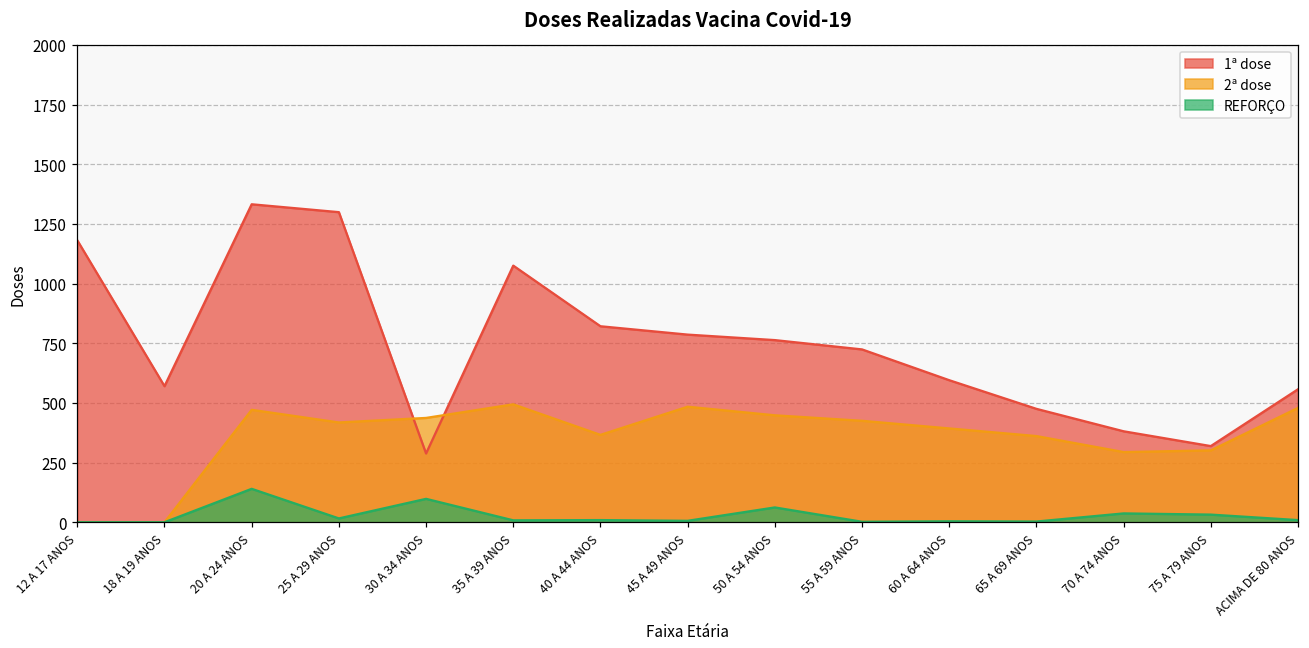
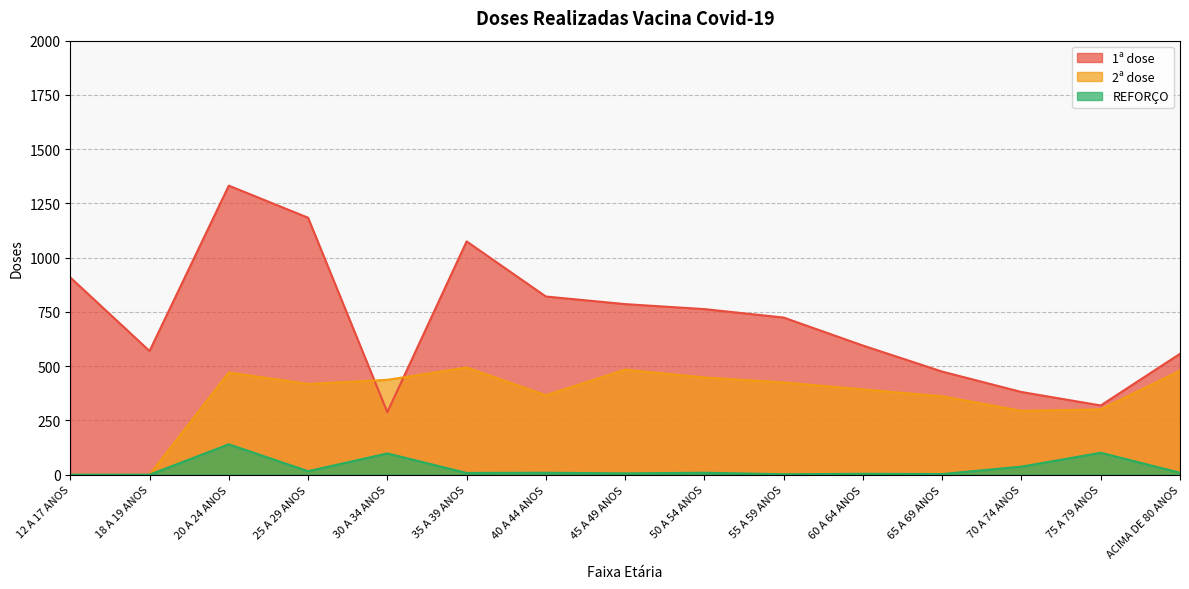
1ª dose, 12 A 17 ANOS: 1180 -> 910
1ª dose, 25 A 29 ANOS: 1300 -> 1180
REFORÇO, 50 A 54 ANOS: 60 -> 10
REFORÇO, 75 A 79 ANOS: 30 -> 100
